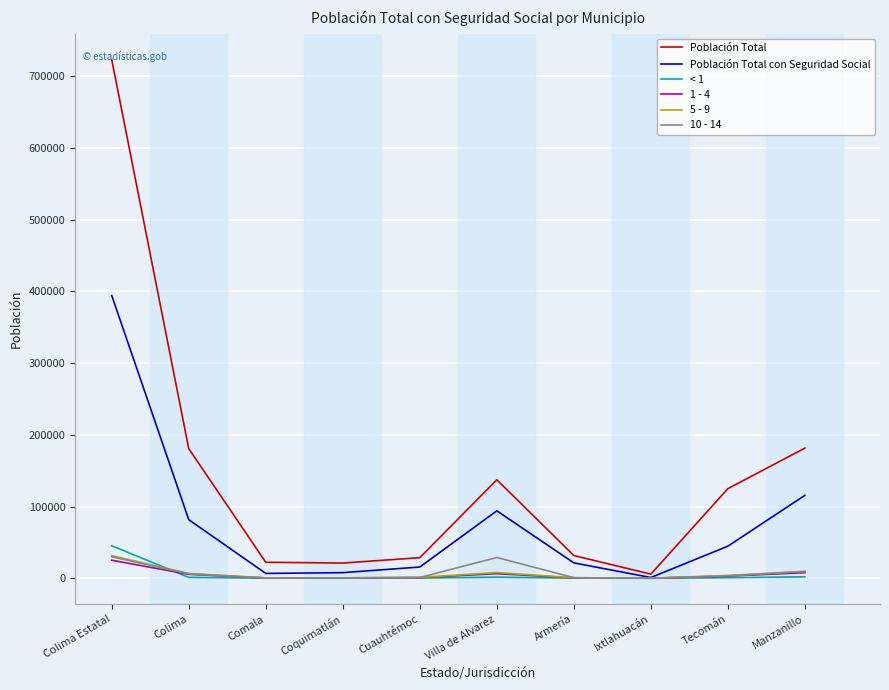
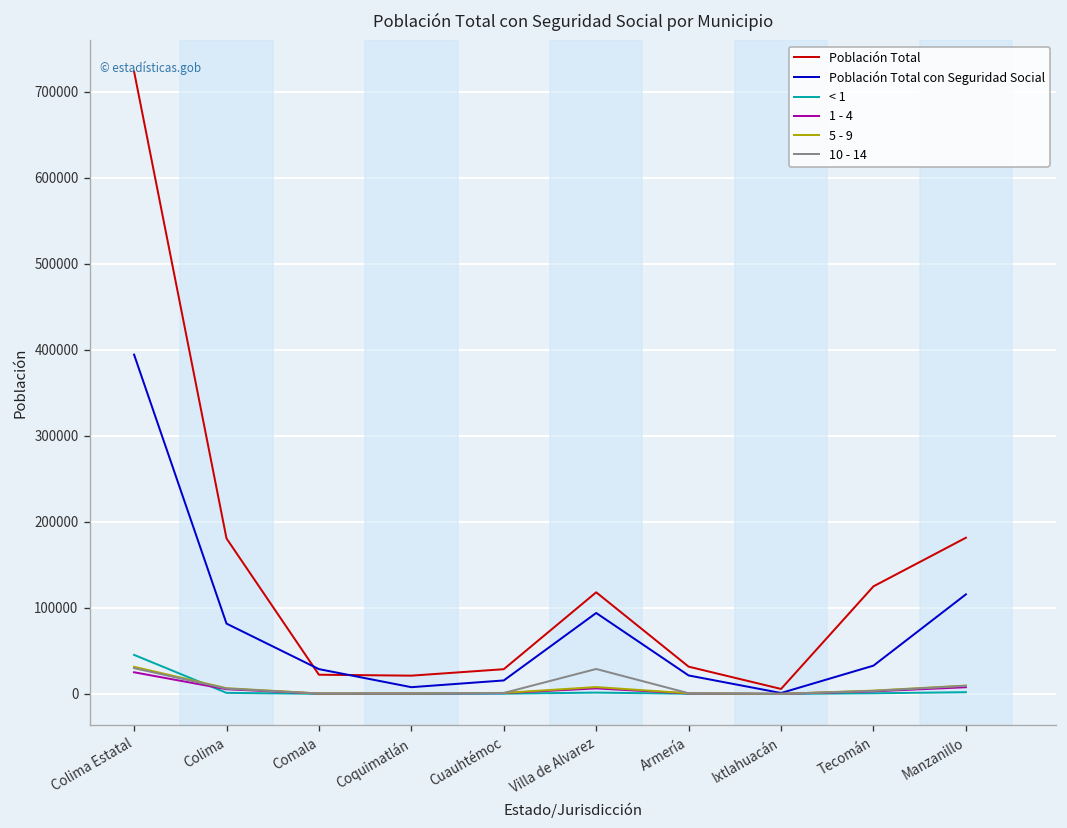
Población Total con Seguridad Social, Comala: 10000 -> 30000
Población Total, Villa de Alvarez: 140000 -> 120000
Población Total con Seguridad Social, Tecomán: 40000 -> 30000
